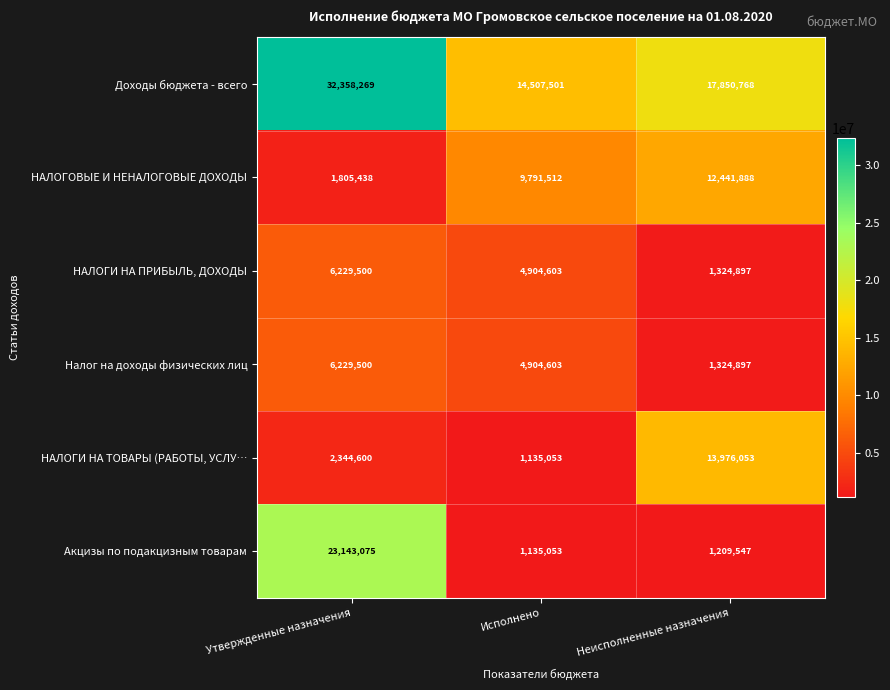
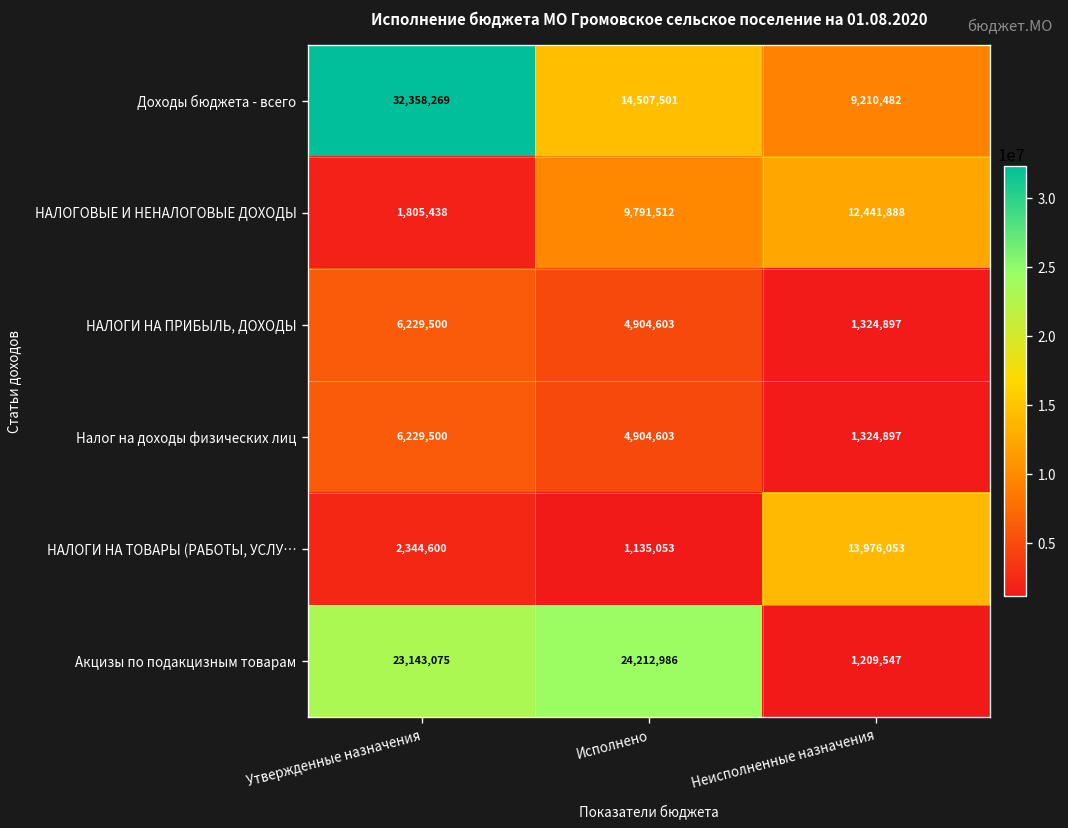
Доходы бюджета - всего, Неисполненные назначения: 17,850,768 -> 9,210,482
Акцизы по подакцизным товарам, Исполнено: 1,135,053 -> 24,212,986
